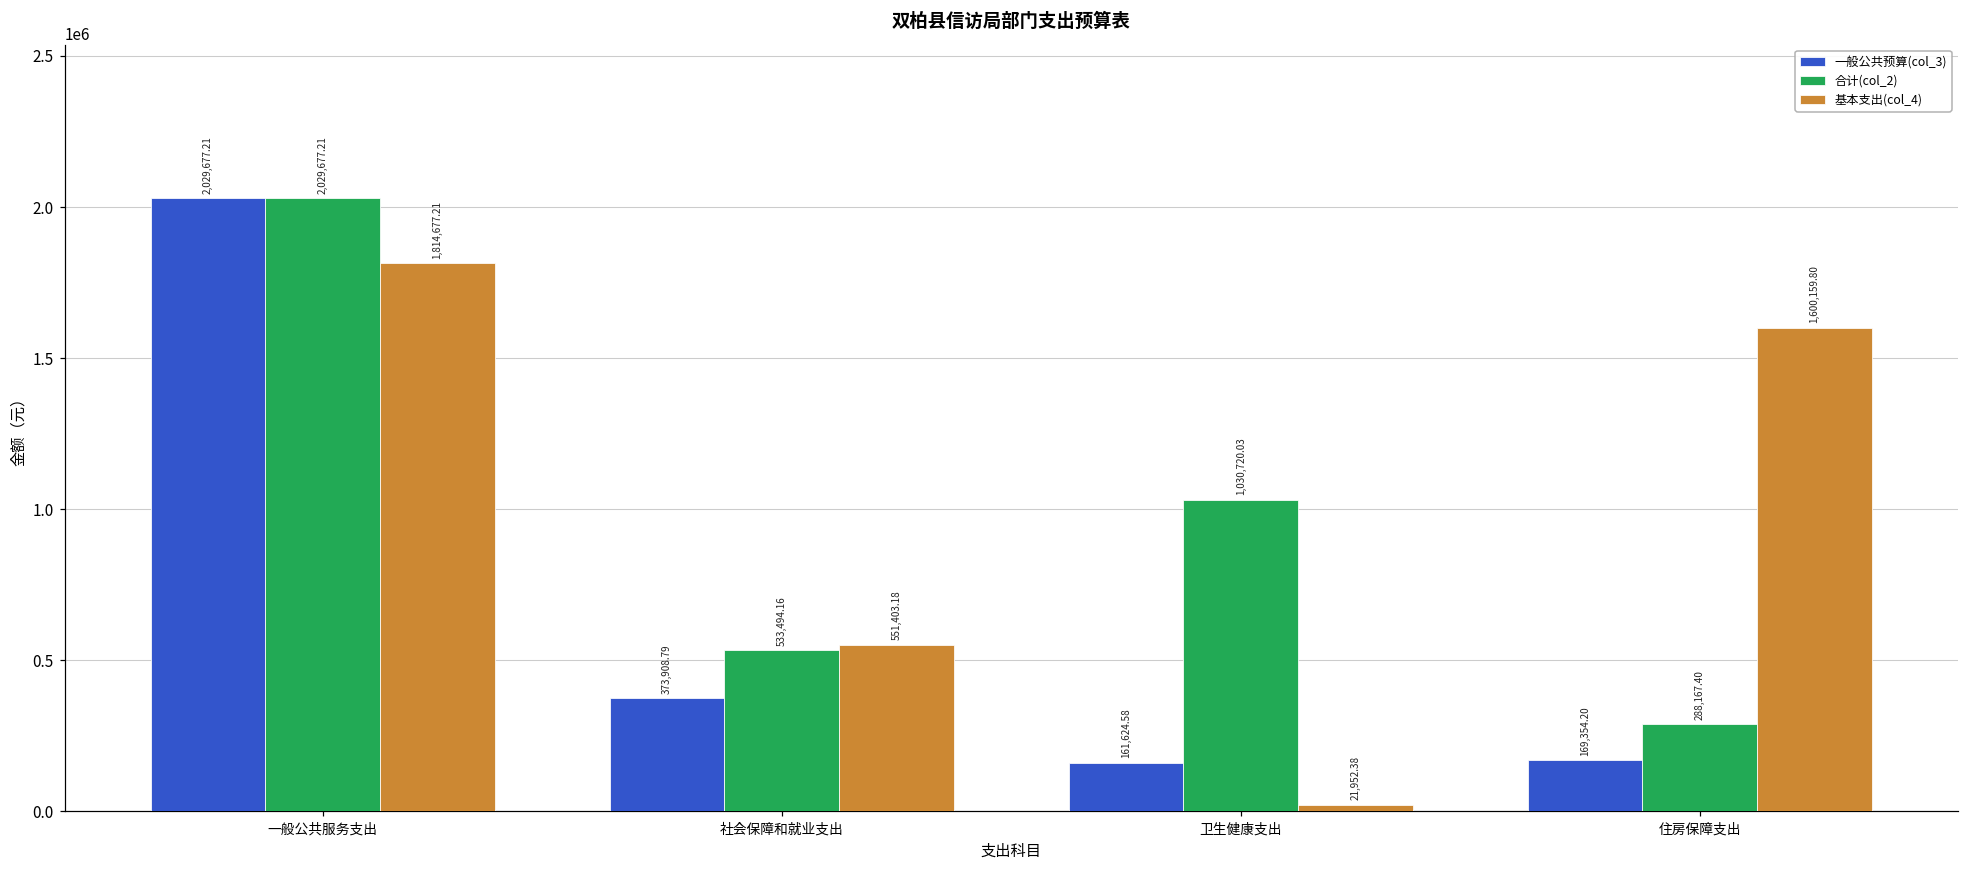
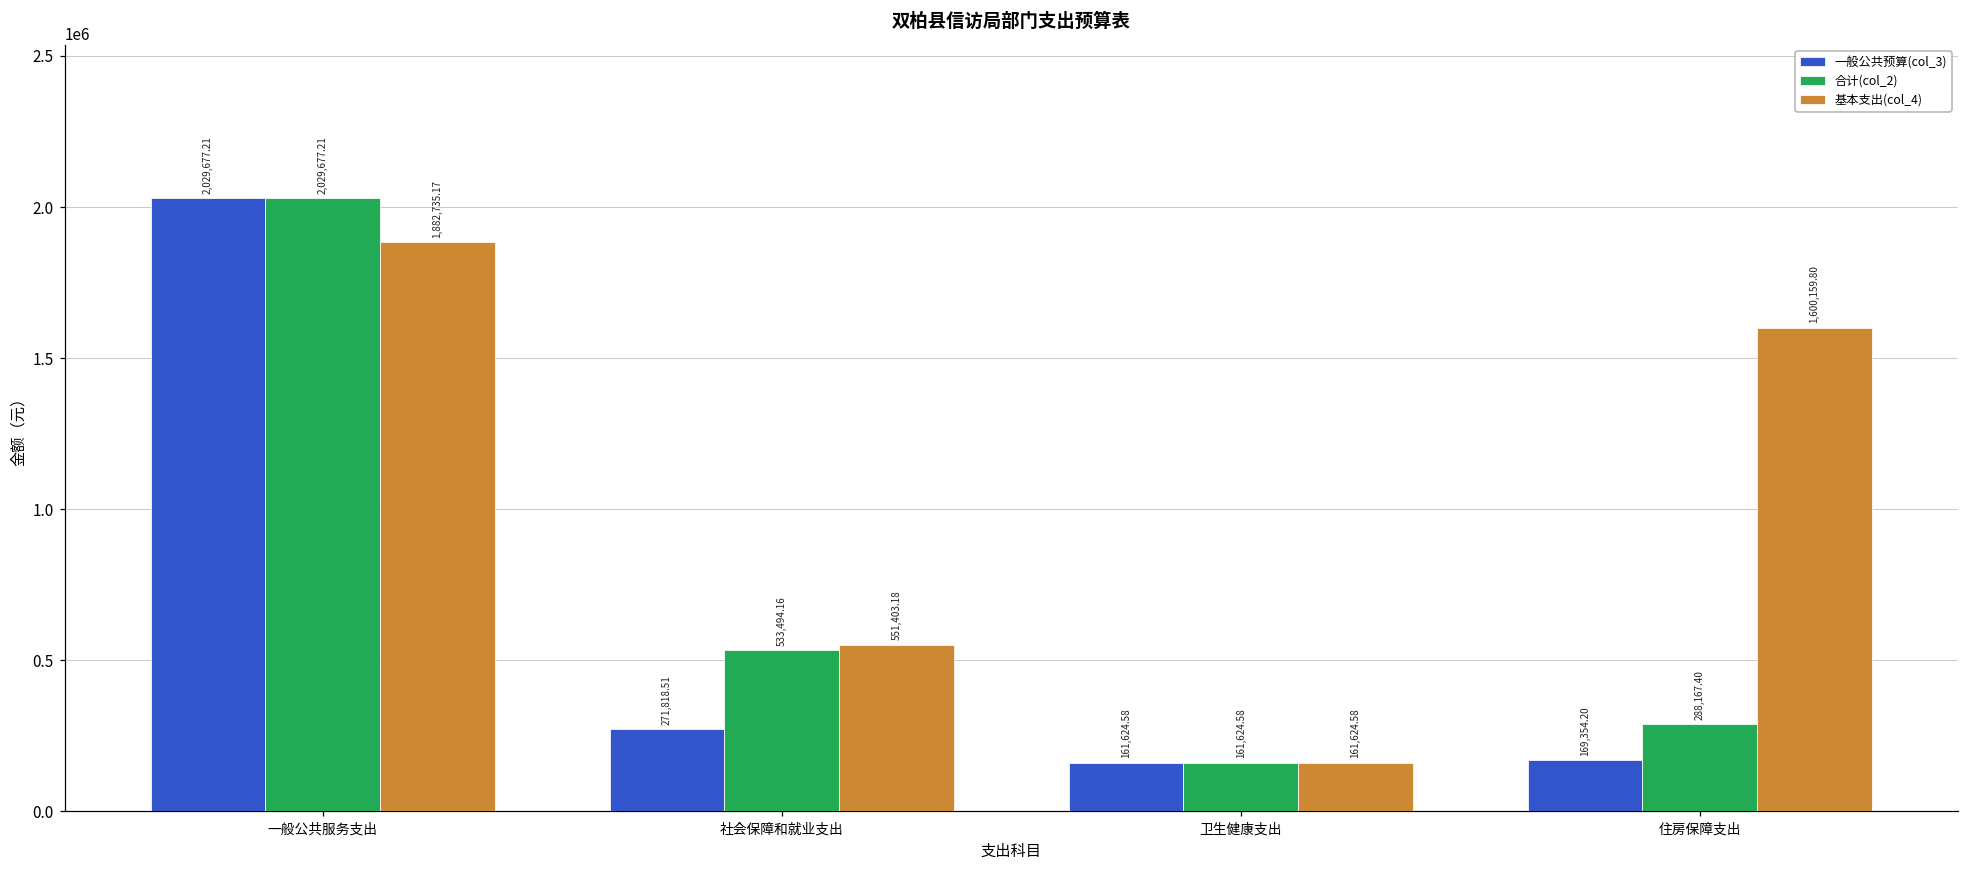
基本支出(col_4), 一般公共服务支出: 1,814,677.21 -> 1,882,735.17
一般公共预算(col_3), 社会保障和就业支出: 373,908.79 -> 271,818.51
合计(col_2), 卫生健康支出: 1,030,720.03 -> 161,624.58
基本支出(col_4), 卫生健康支出: 21,952.38 -> 161,624.58
